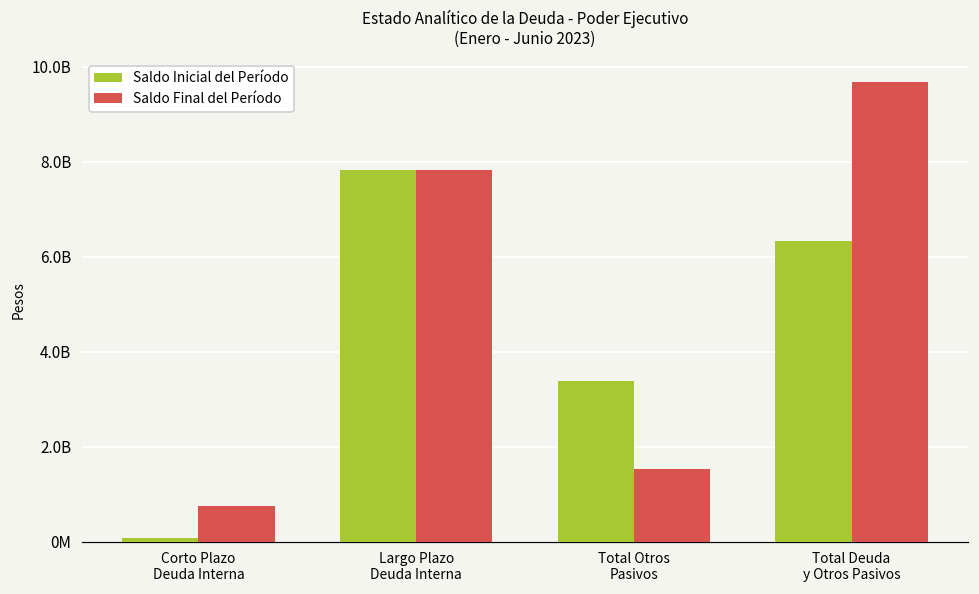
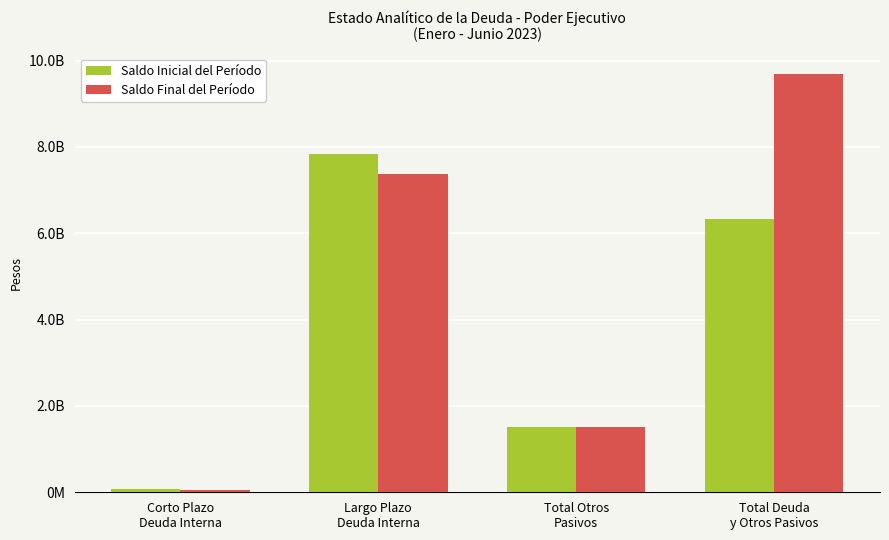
Saldo Final del Período, Corto Plazo Deuda Interna: 700000000 -> 0
Saldo Final del Período, Largo Plazo Deuda Interna: 7800000000 -> 7400000000
Saldo Inicial del Período, Total Otros Pasivos: 3400000000 -> 1500000000
